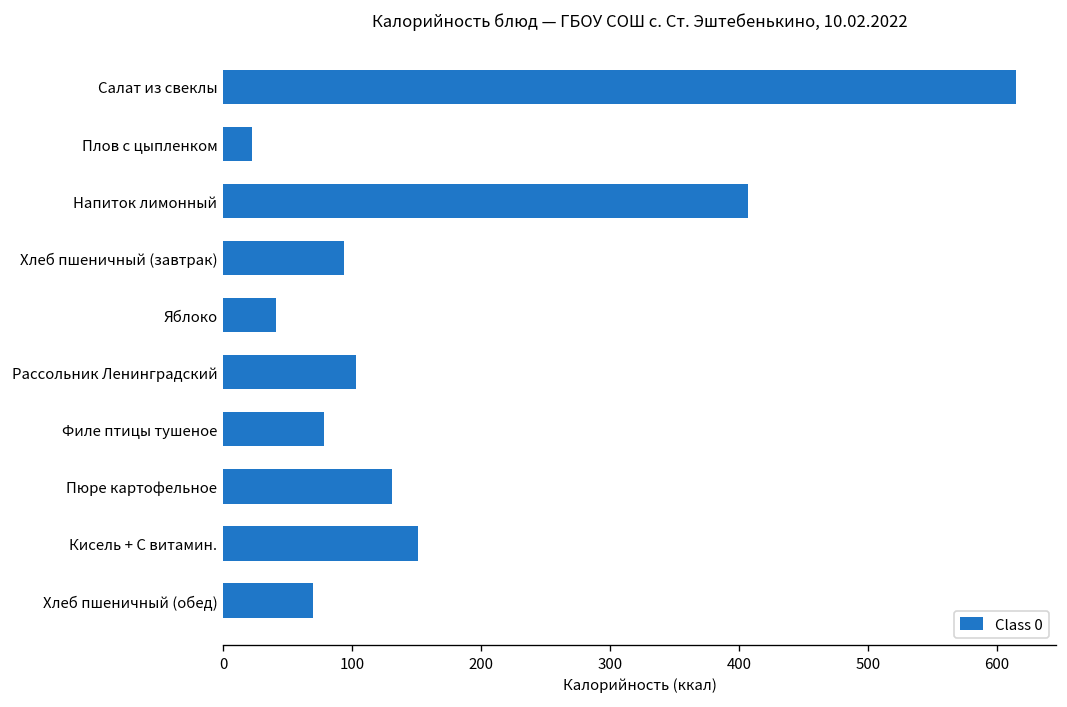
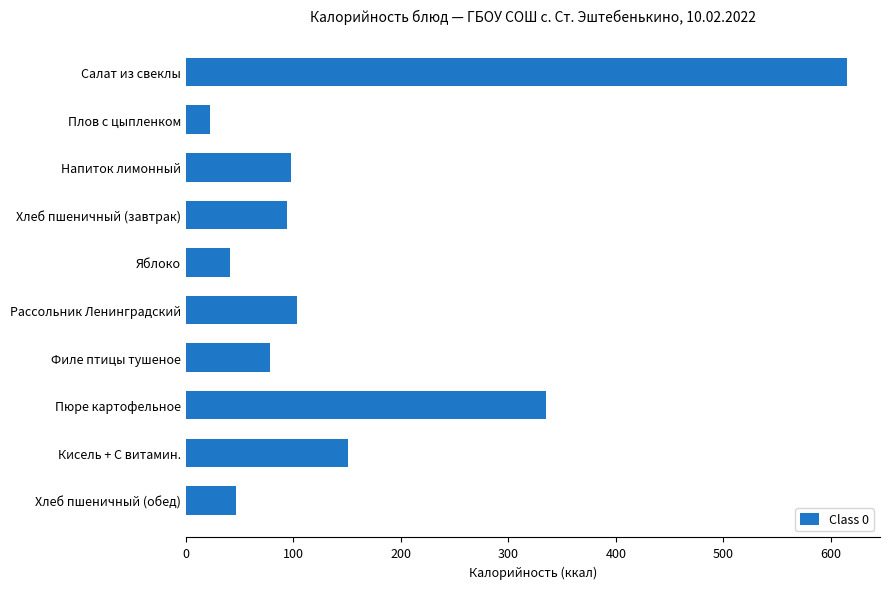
Напиток лимонный: 407 -> 98
Пюре картофельное: 131 -> 335
Хлеб пшеничный (обед): 70 -> 47
